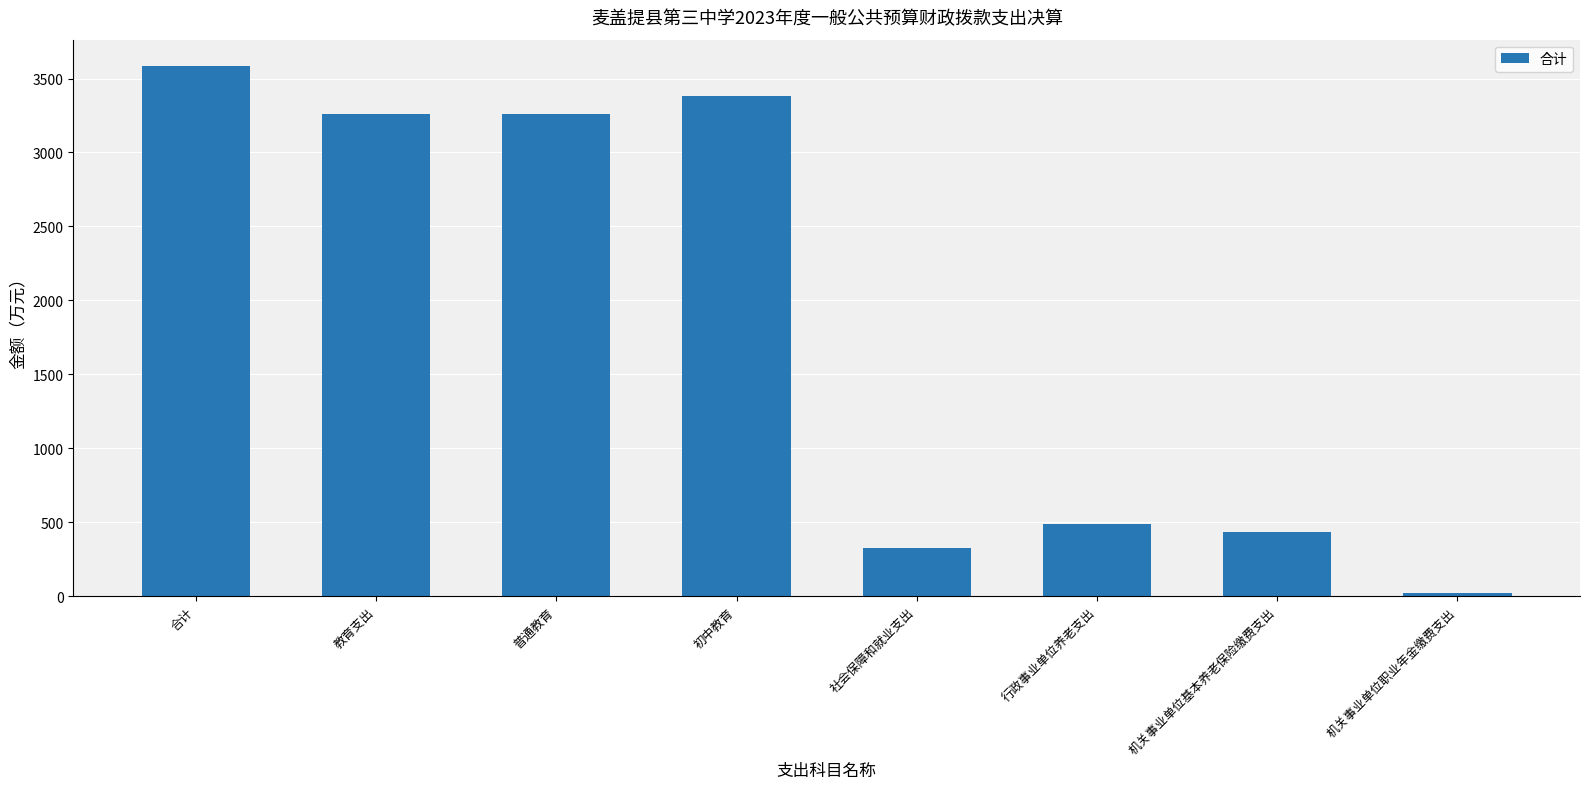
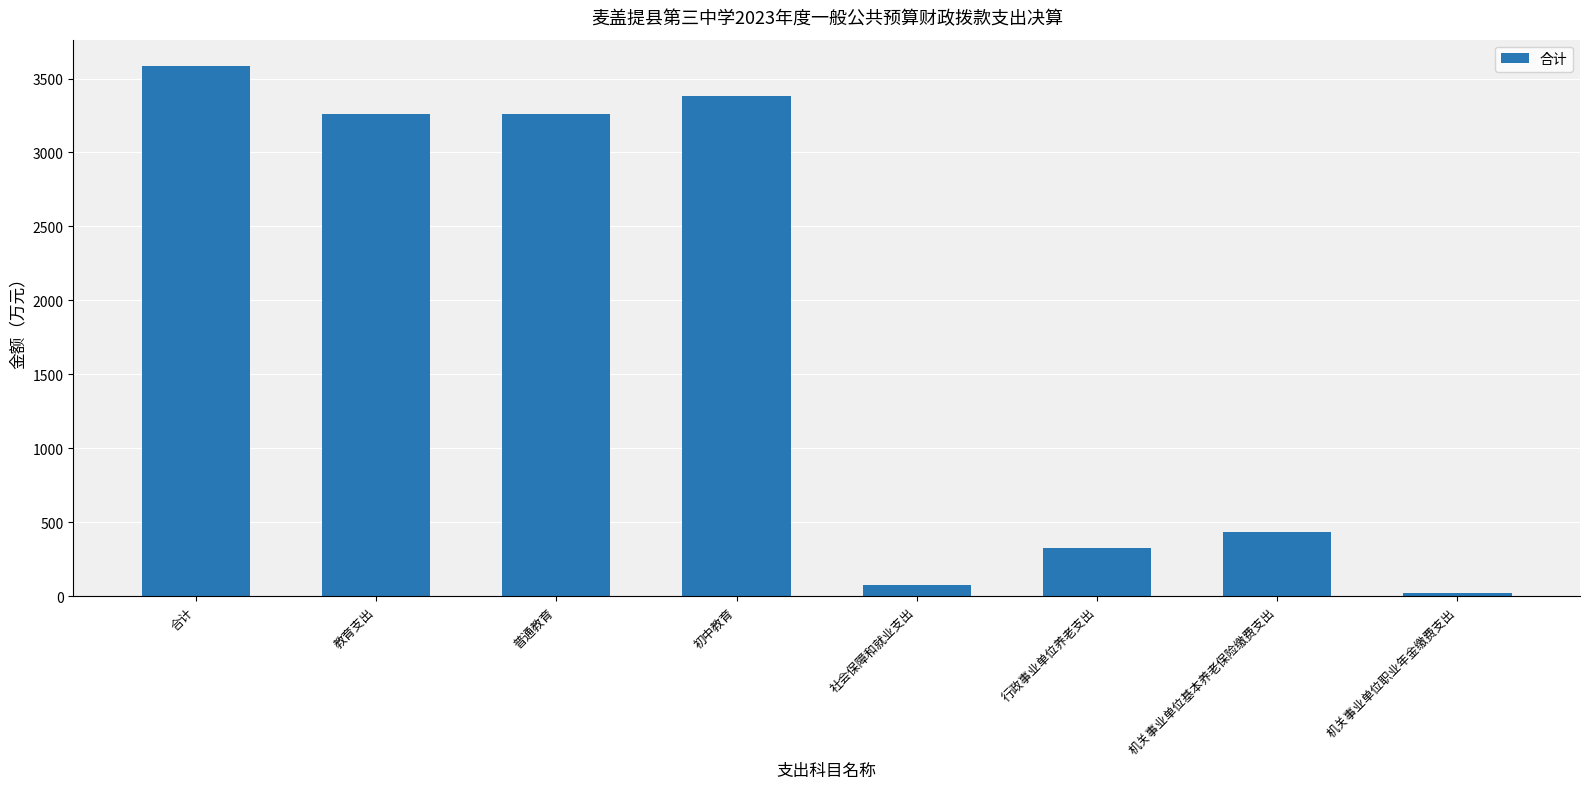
社会保障和就业支出: 330 -> 80
行政事业单位养老支出: 490 -> 330
